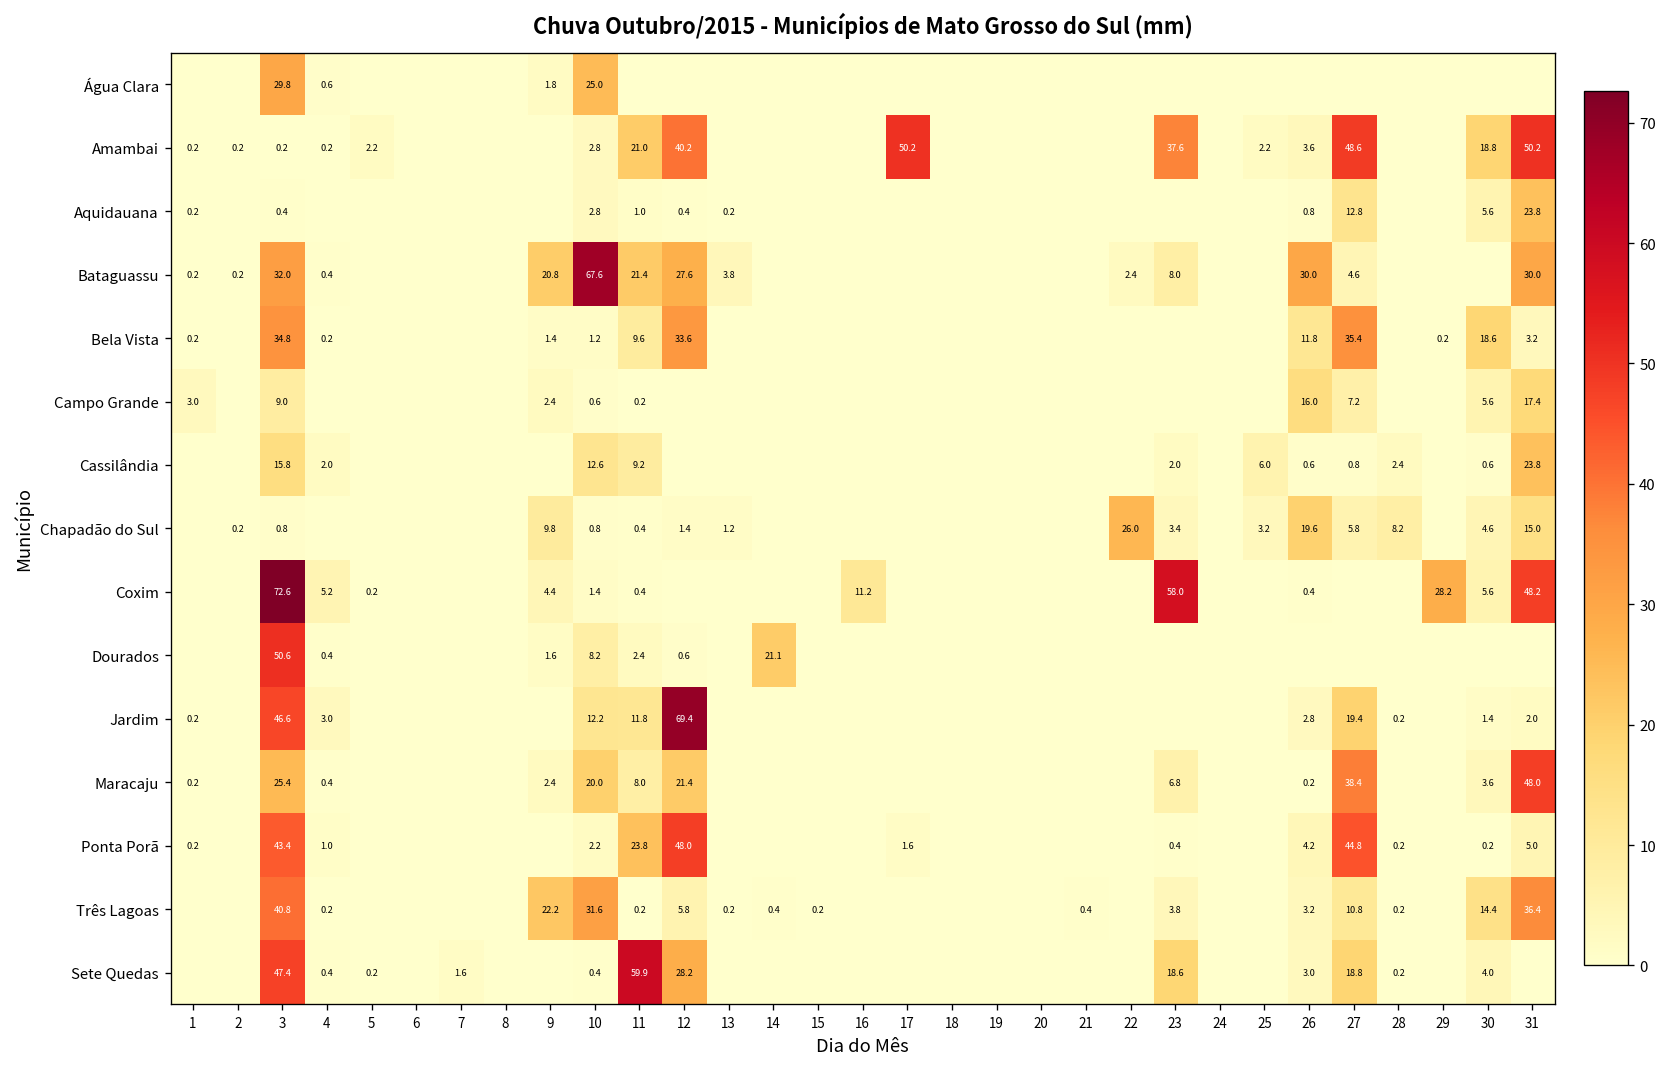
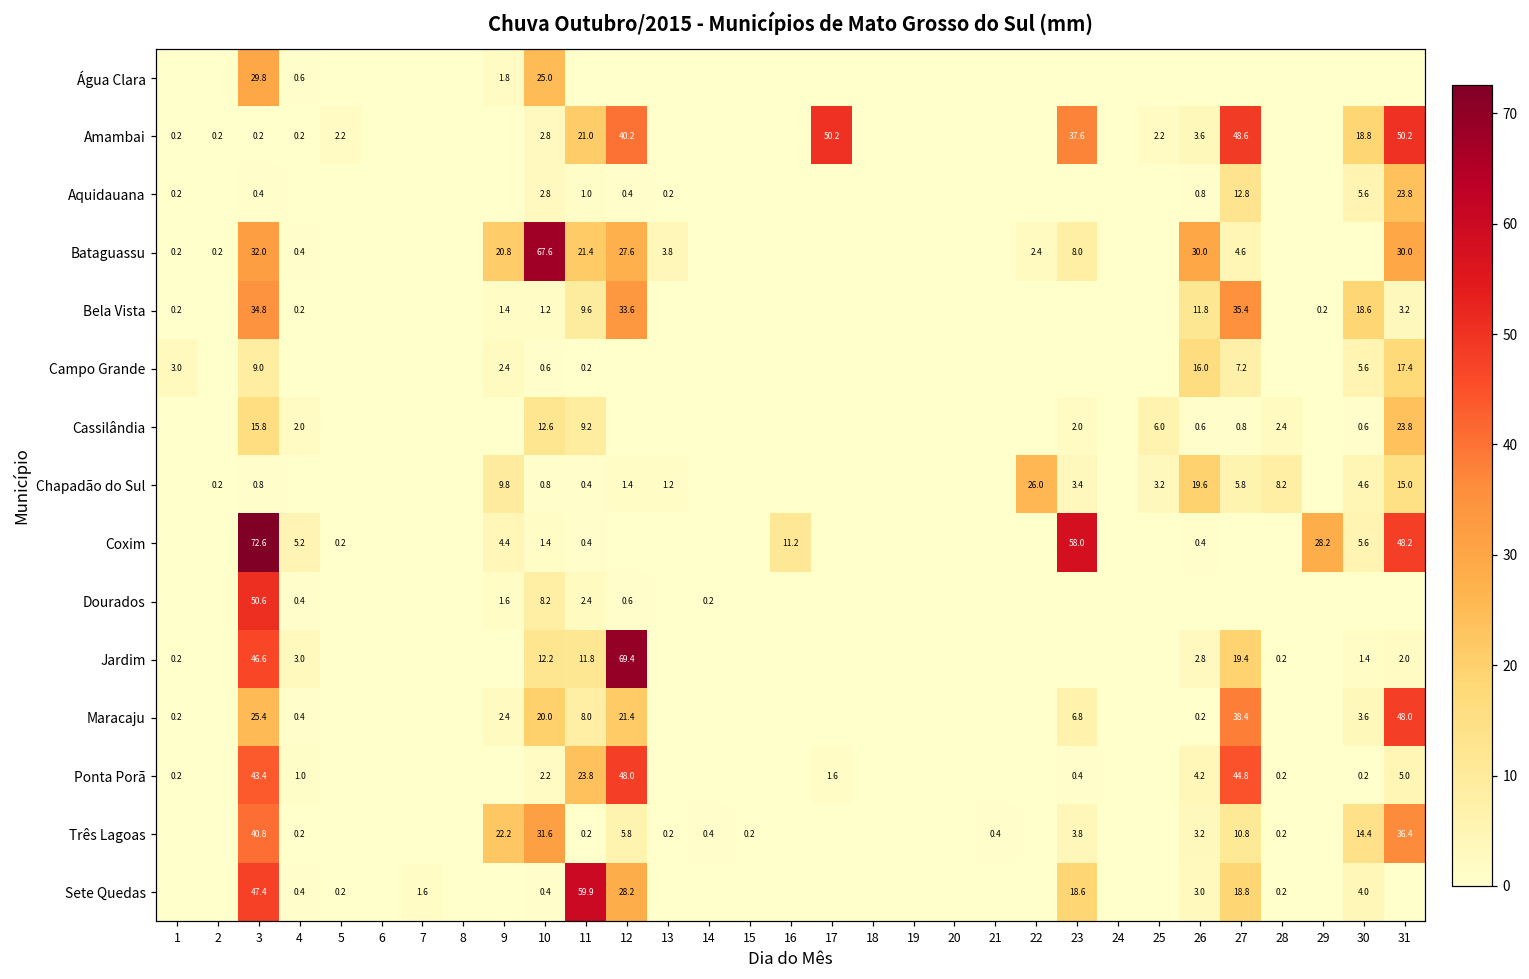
Dourados, 14: 21.1 -> 0.2
